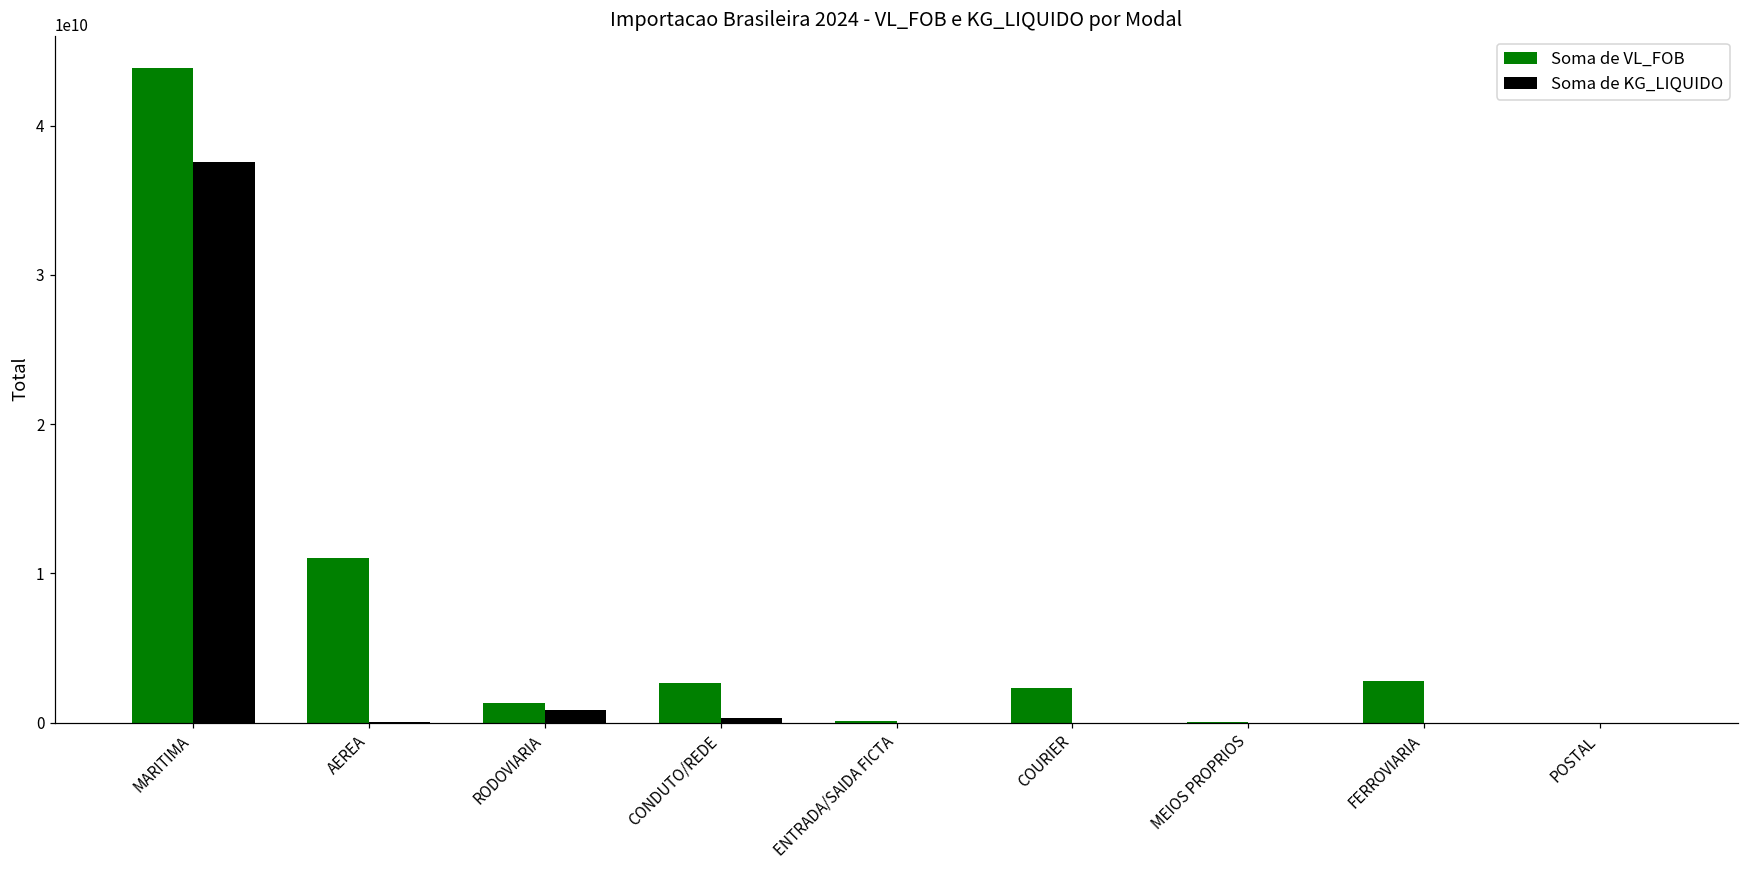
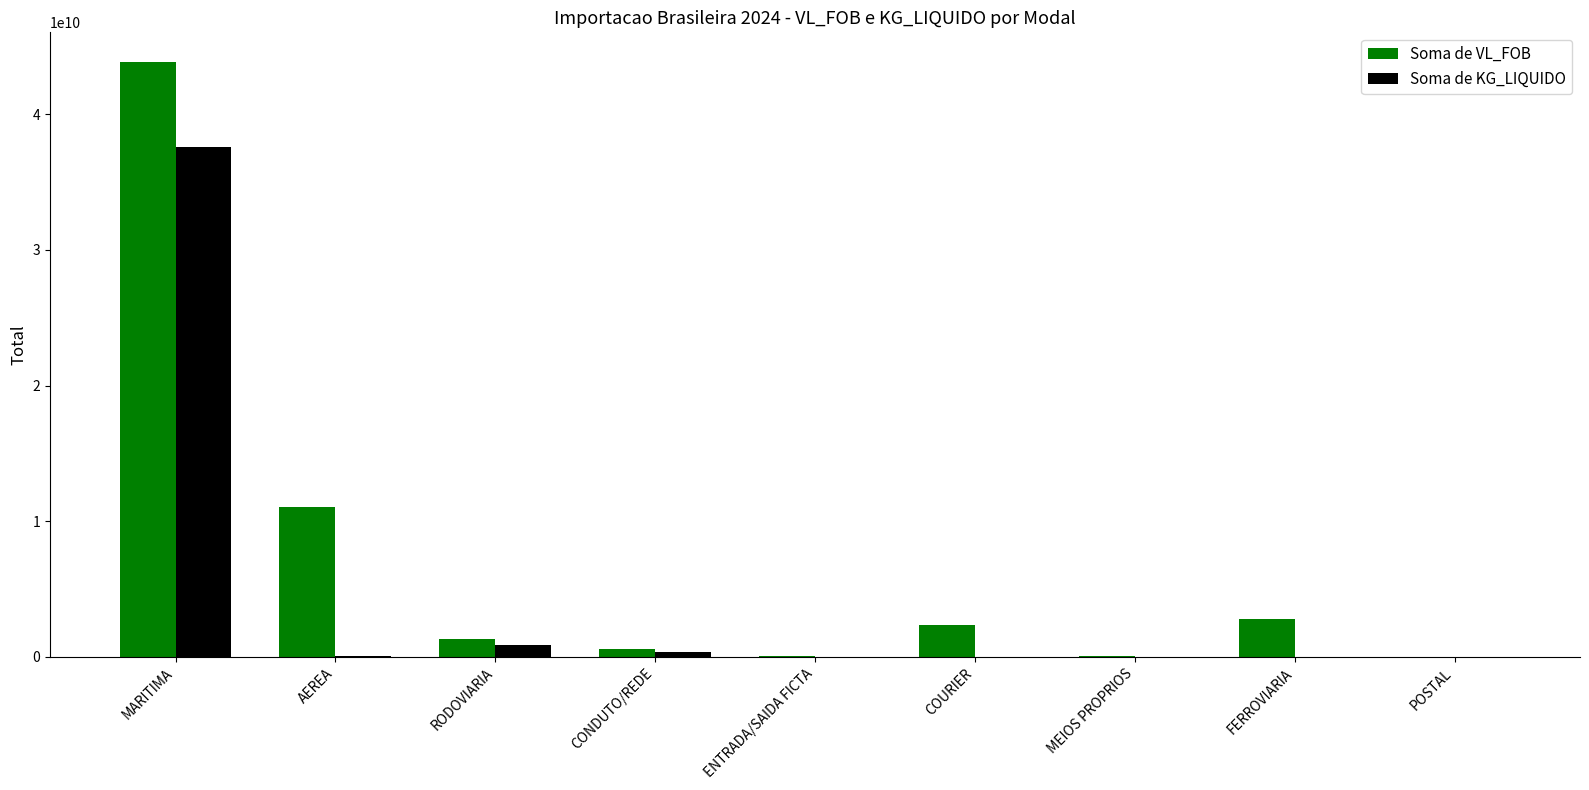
Soma de VL_FOB, CONDUTO/REDE: 2700000000 -> 600000000
